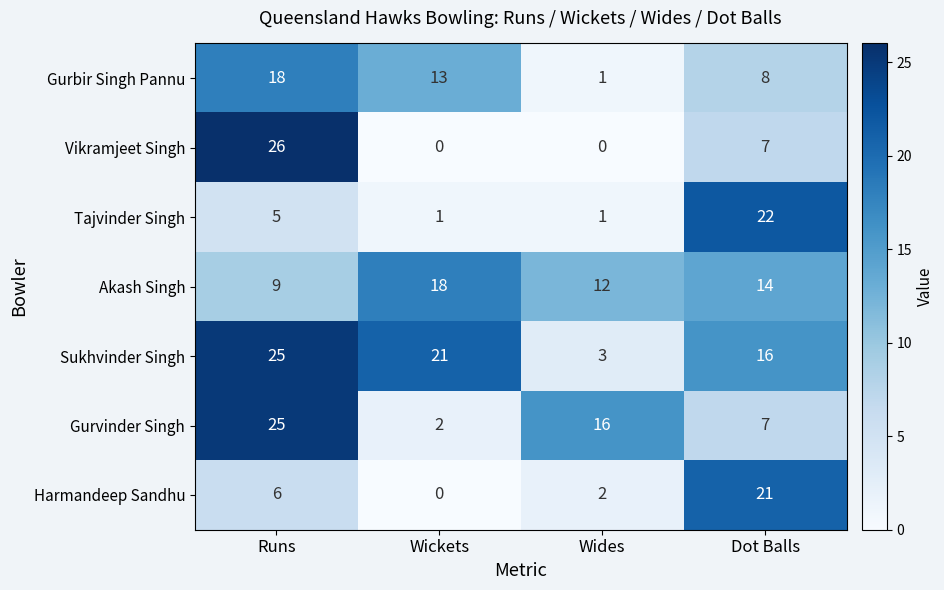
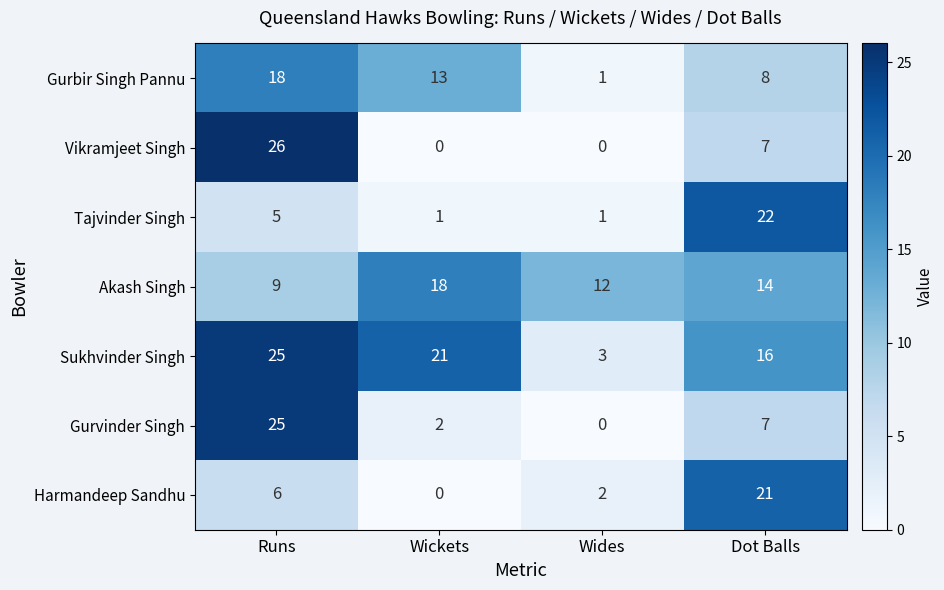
Gurvinder Singh, Wides: 16 -> 0
